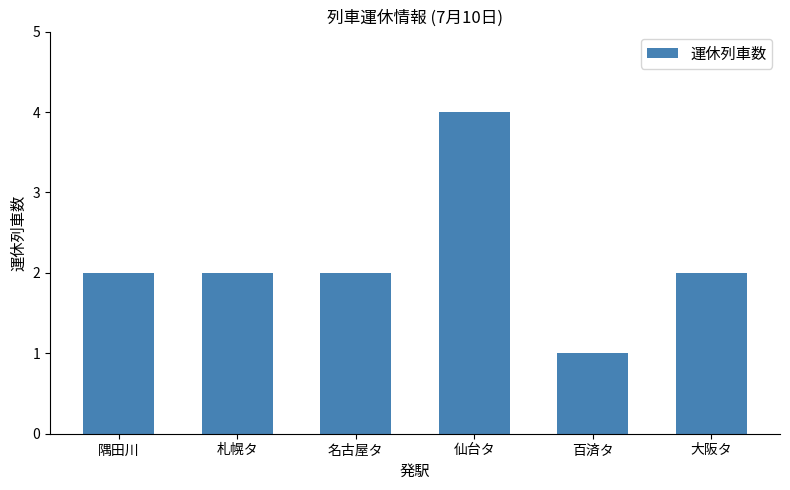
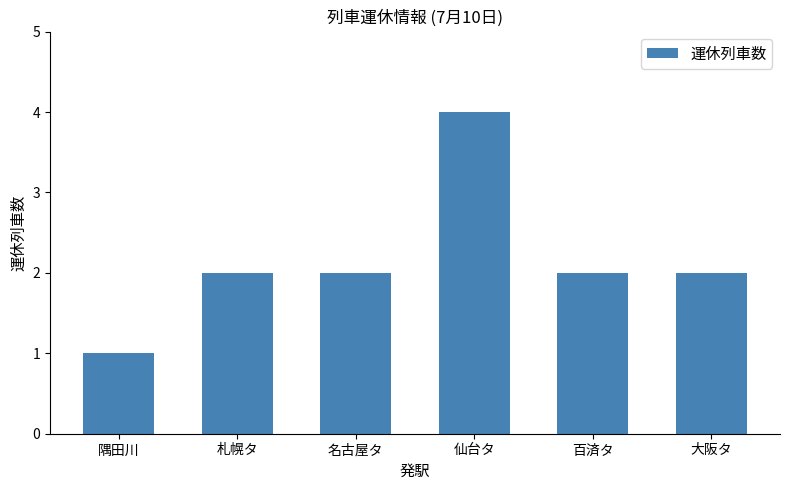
隅田川: 2 -> 1
百済タ: 1 -> 2
